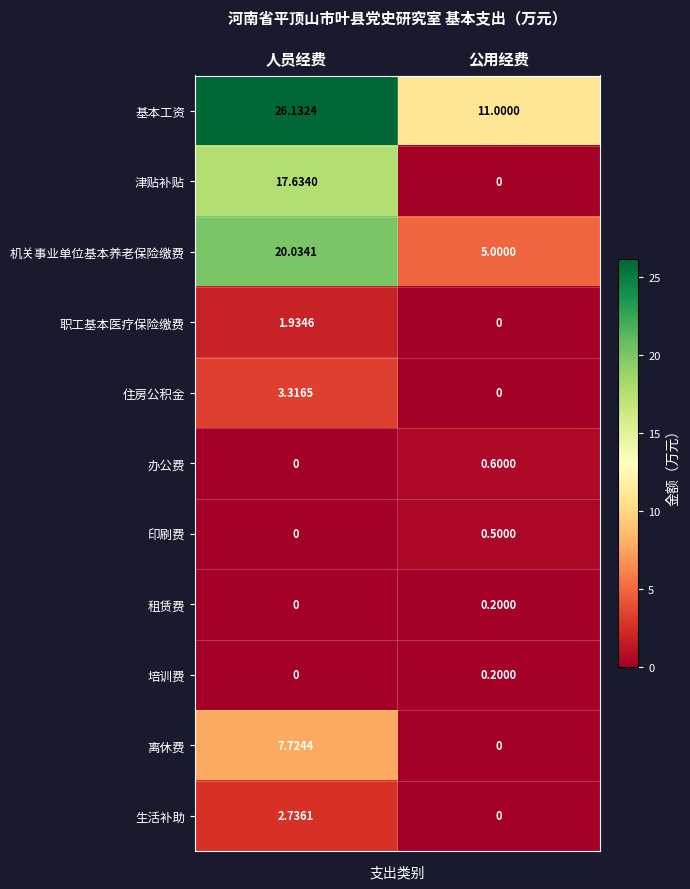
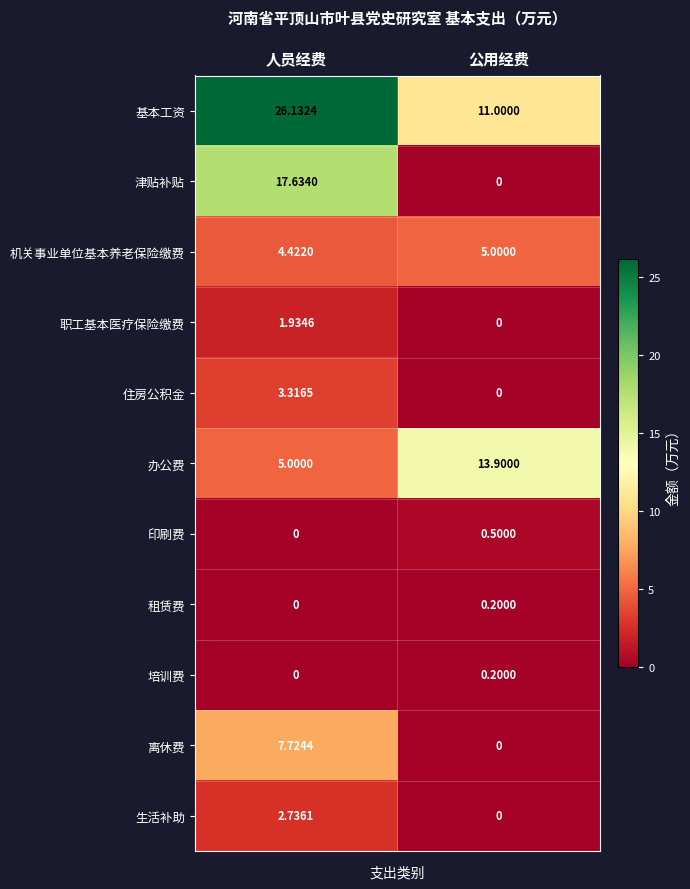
机关事业单位基本养老保险缴费, 人员经费: 20.0341 -> 4.4220
办公费, 人员经费: 0 -> 5.0000
办公费, 公用经费: 0.6000 -> 13.9000
